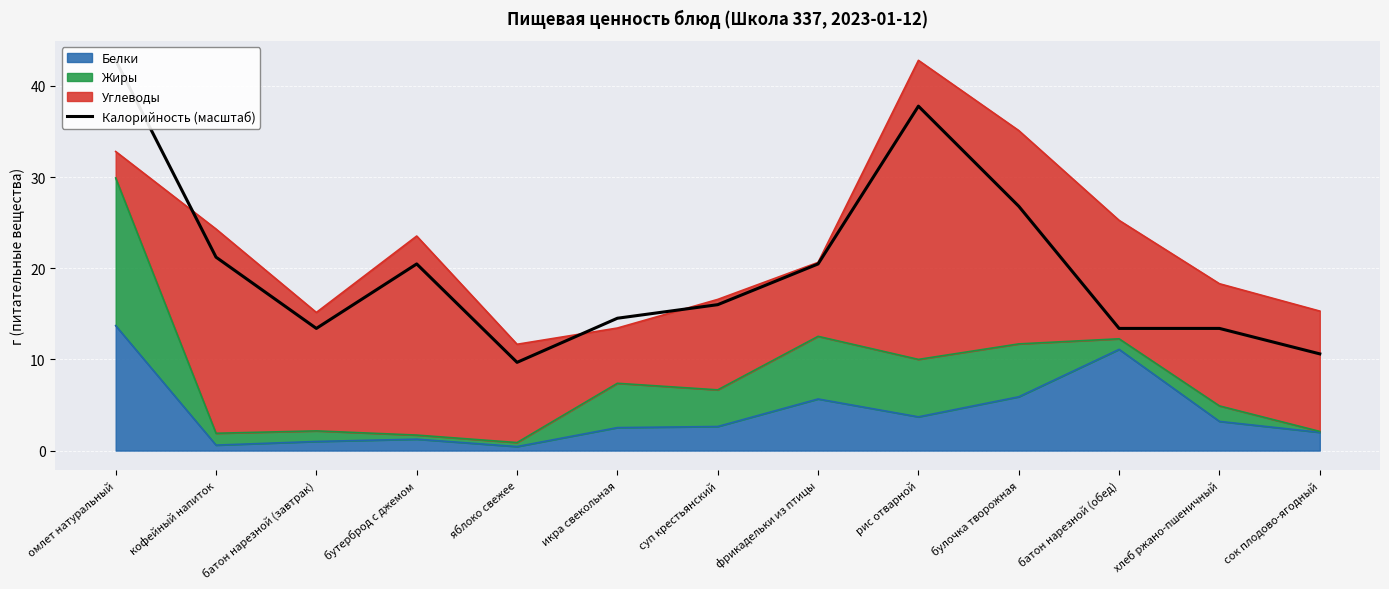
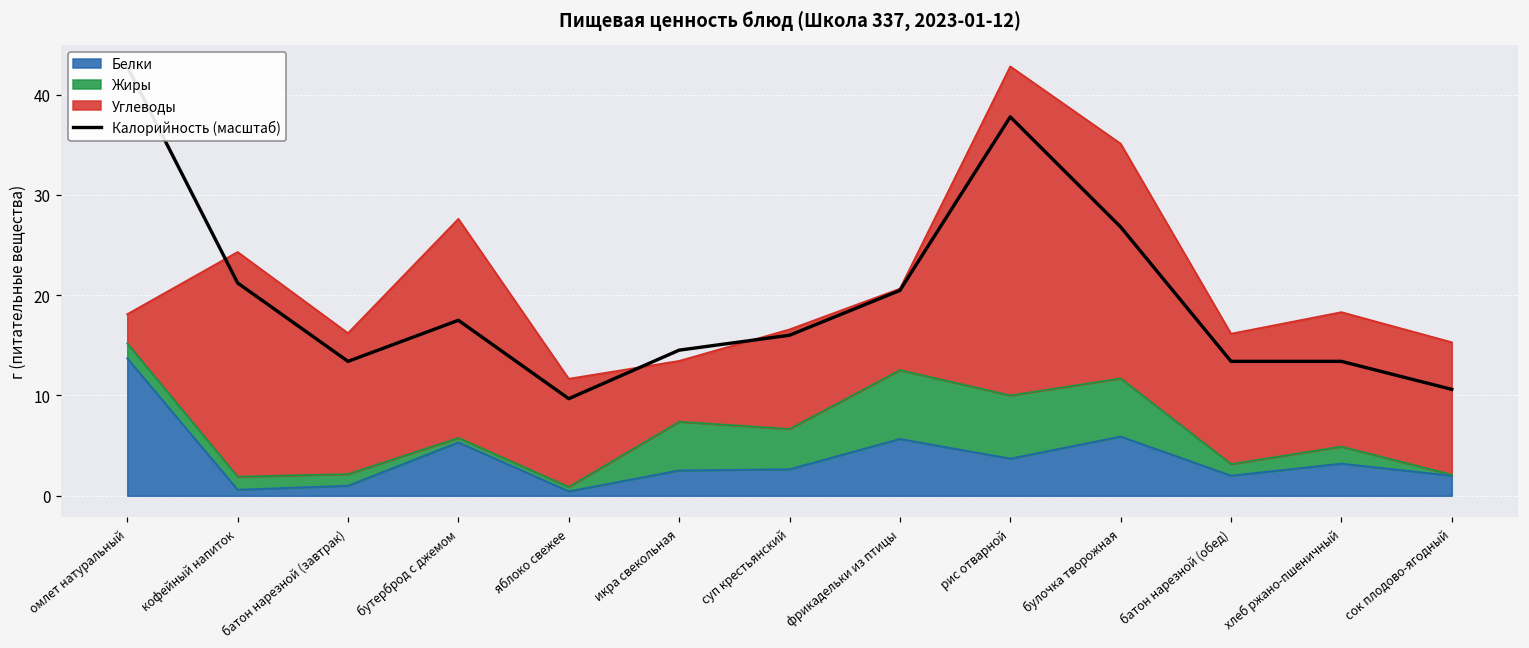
Жиры, омлет натуральный: 16 -> 2
Углеводы, батон нарезной (завтрак): 13 -> 14
Белки, бутерброд с джемом: 1 -> 5
Калорийность (масштаб), бутерброд с джемом: 20 -> 17
Белки, батон нарезной (обед): 11 -> 2
